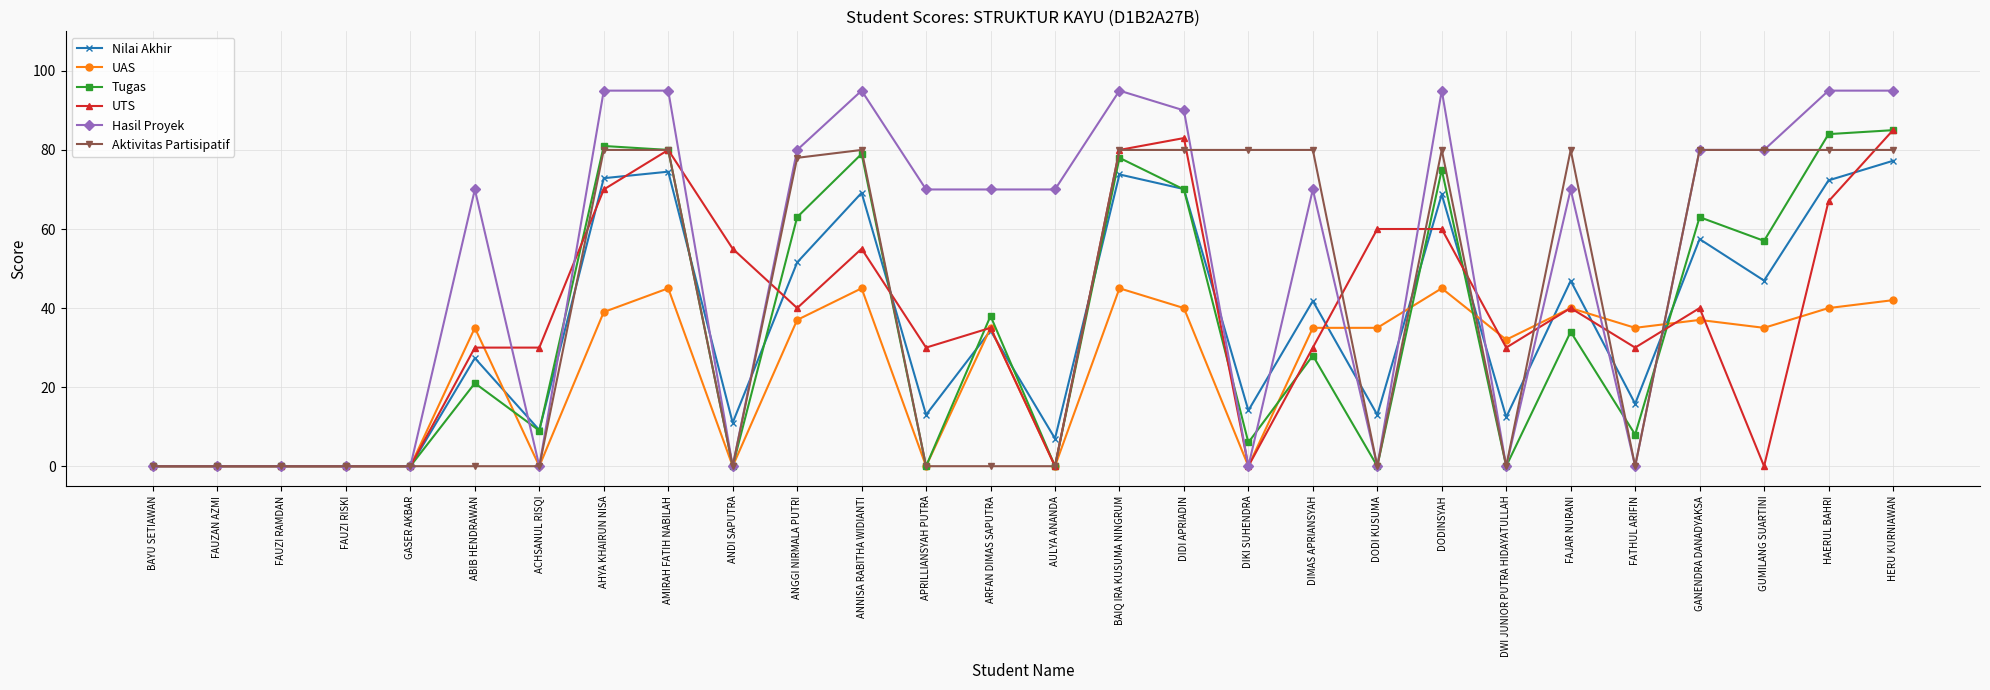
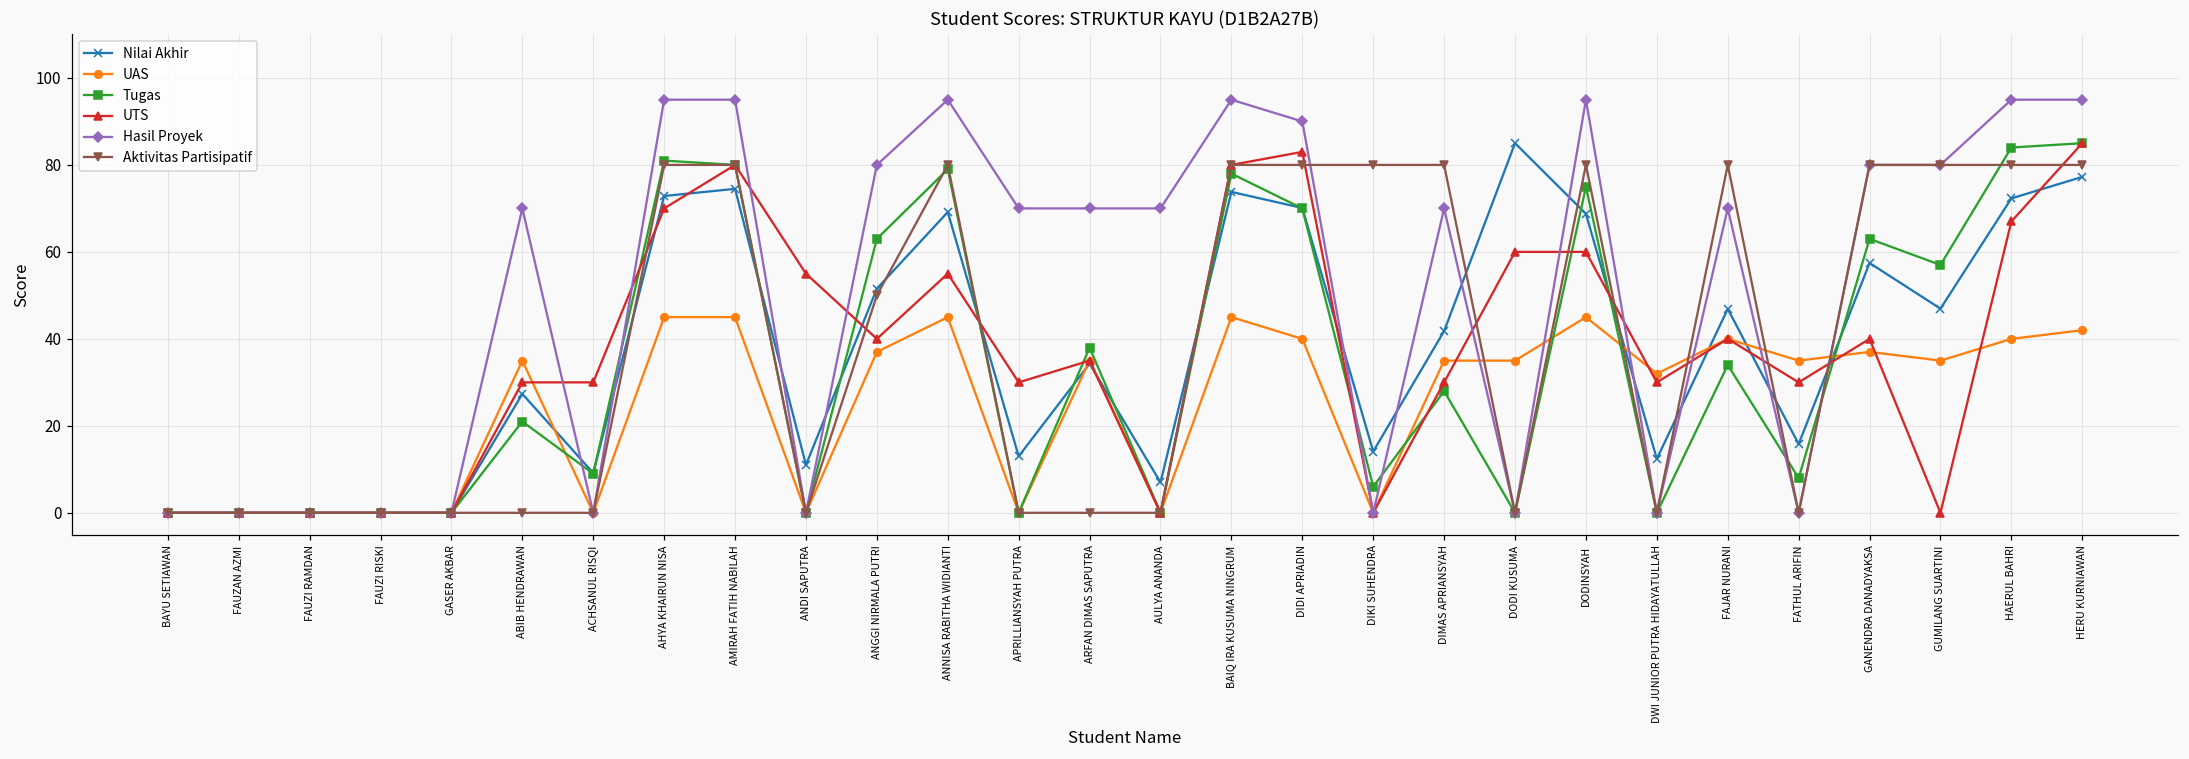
UAS, AHYA KHAIRUN NISA: 39 -> 45
Aktivitas Partisipatif, ANGGI NIRMALA PUTRI: 78 -> 50
Nilai Akhir, DODI KUSUMA: 13 -> 85
